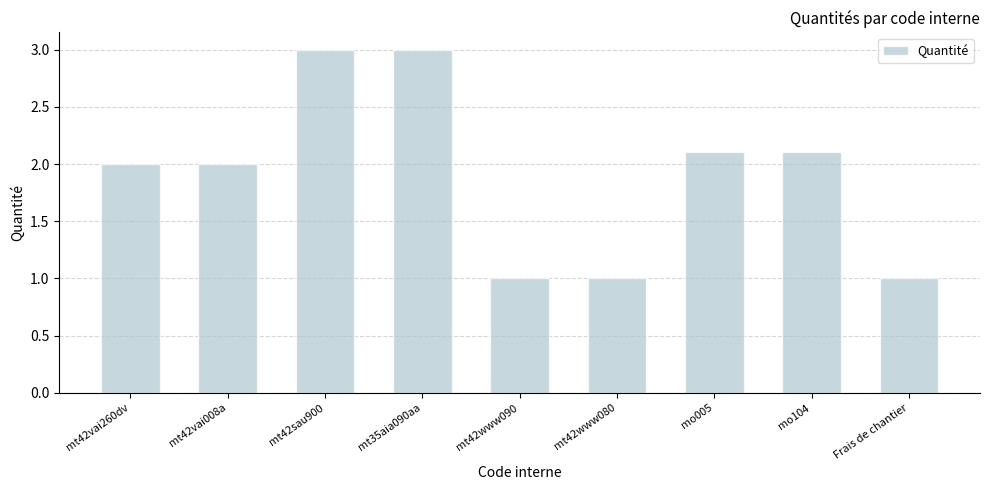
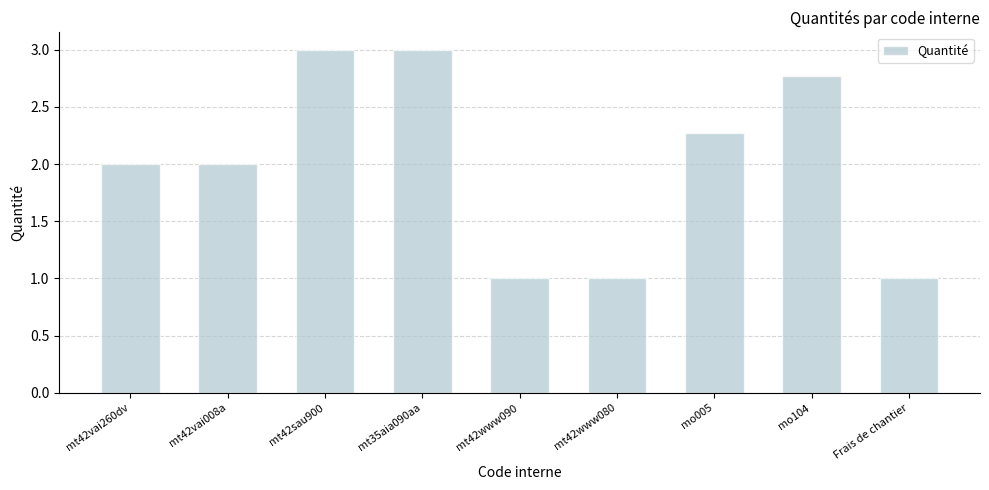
mo005: 2.11 -> 2.28
mo104: 2.11 -> 2.77
